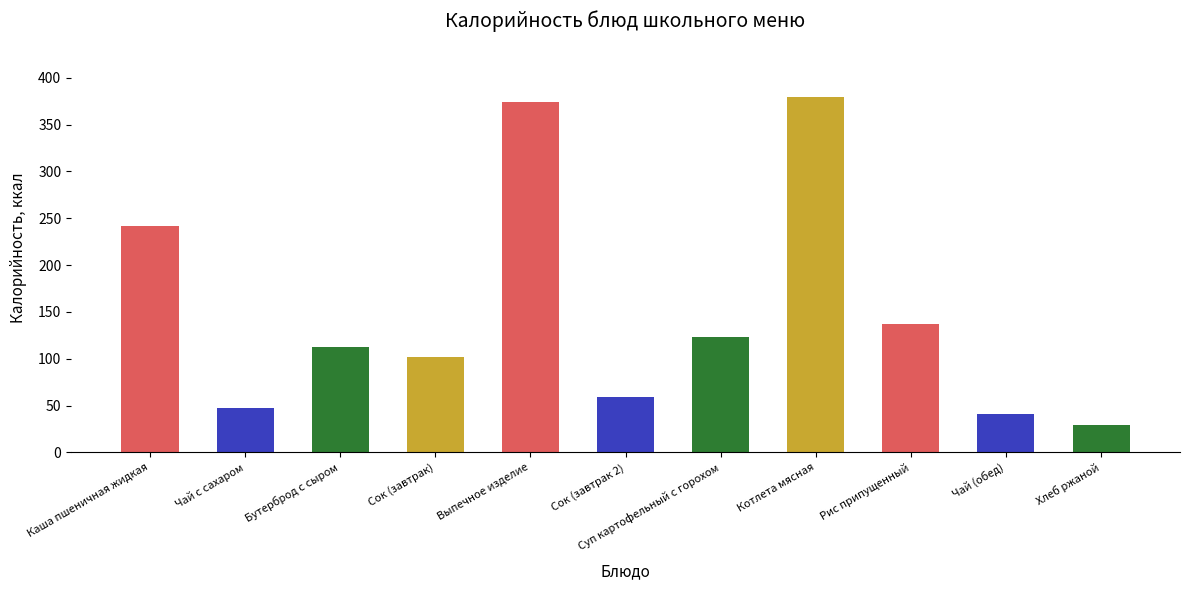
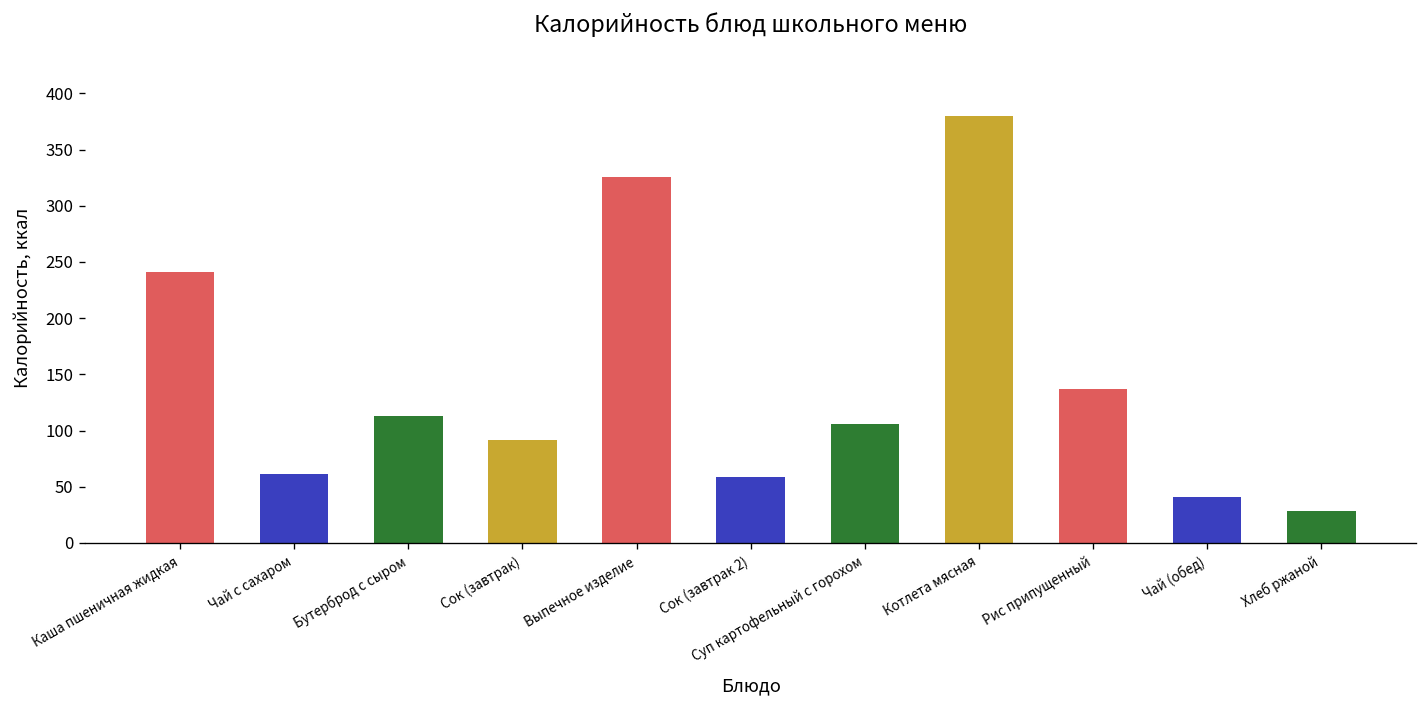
Чай с сахаром: 50 -> 60
Сок (завтрак): 100 -> 90
Выпечное изделие: 370 -> 330
Суп картофельный с горохом: 120 -> 110
